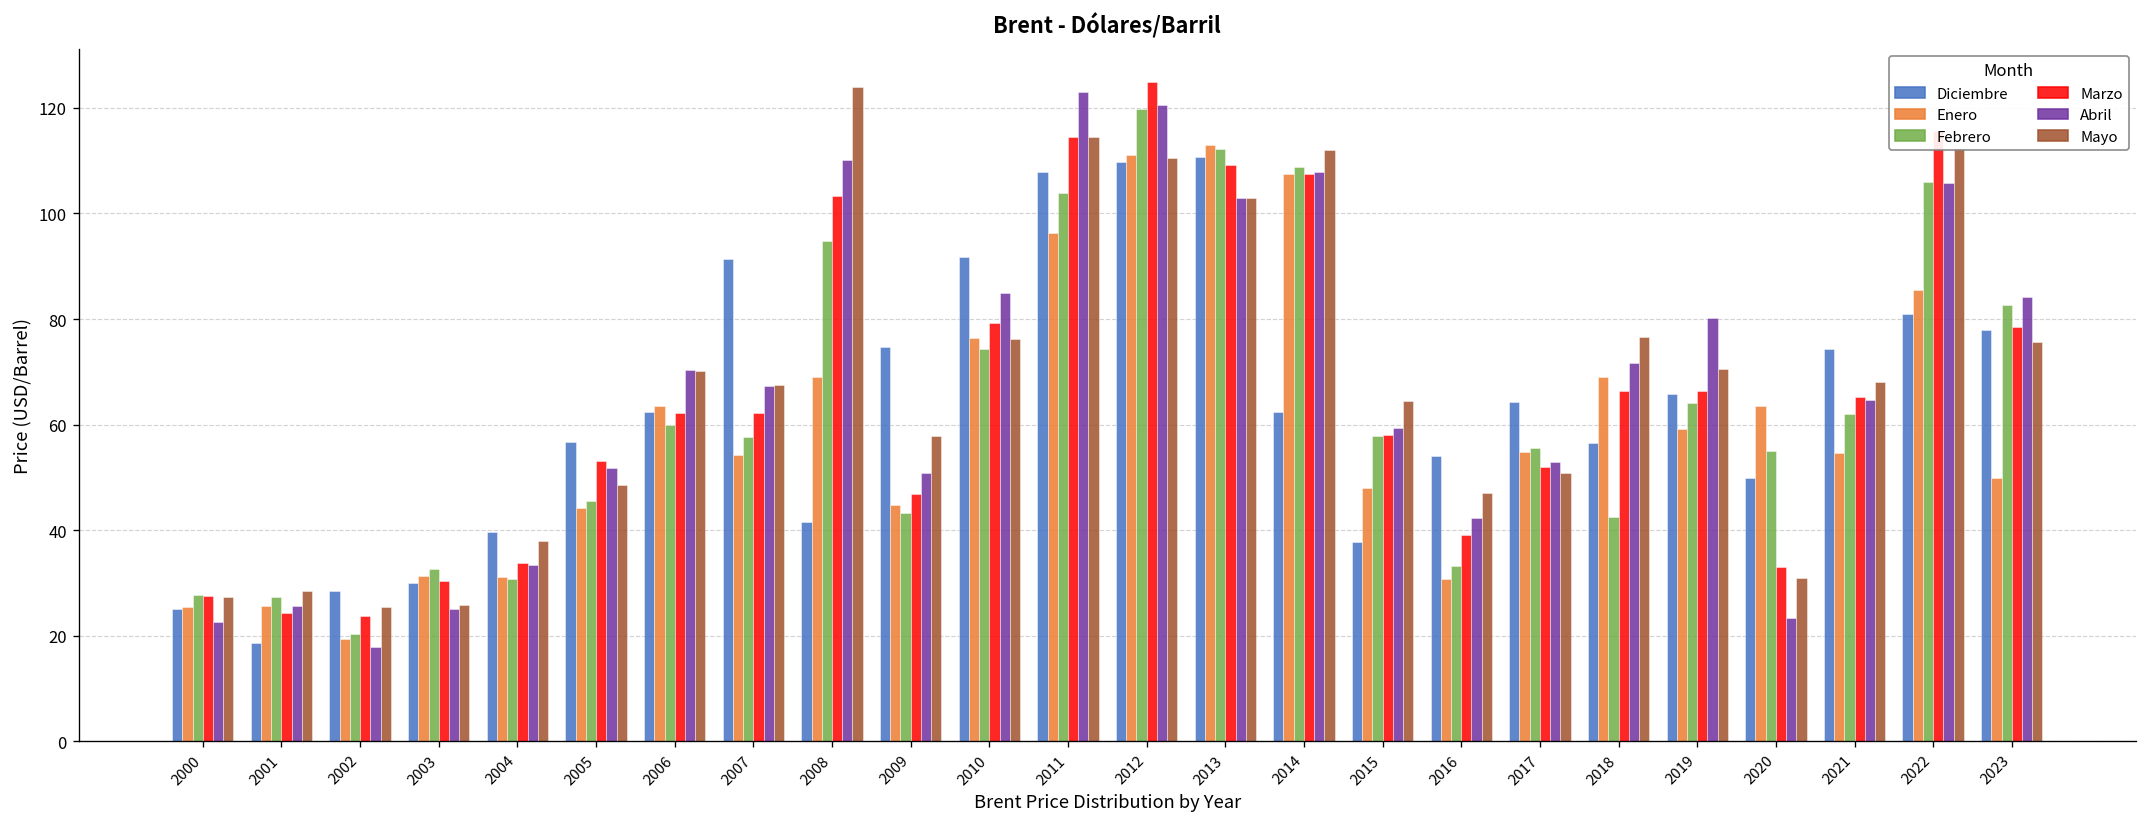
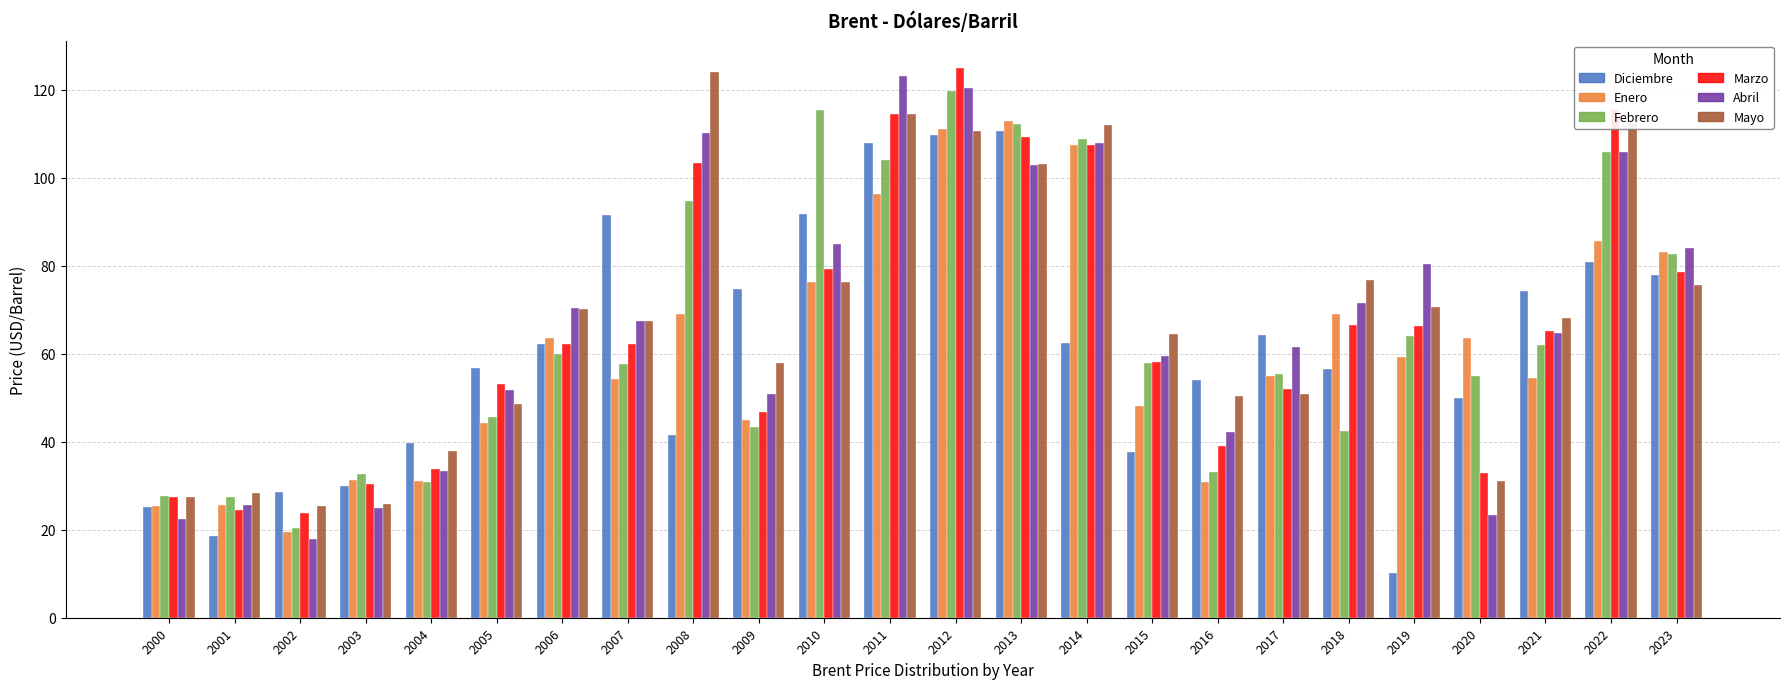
Febrero, 2010: 74 -> 115
Mayo, 2016: 47 -> 50
Abril, 2017: 53 -> 62
Diciembre, 2019: 66 -> 10
Enero, 2023: 50 -> 83
